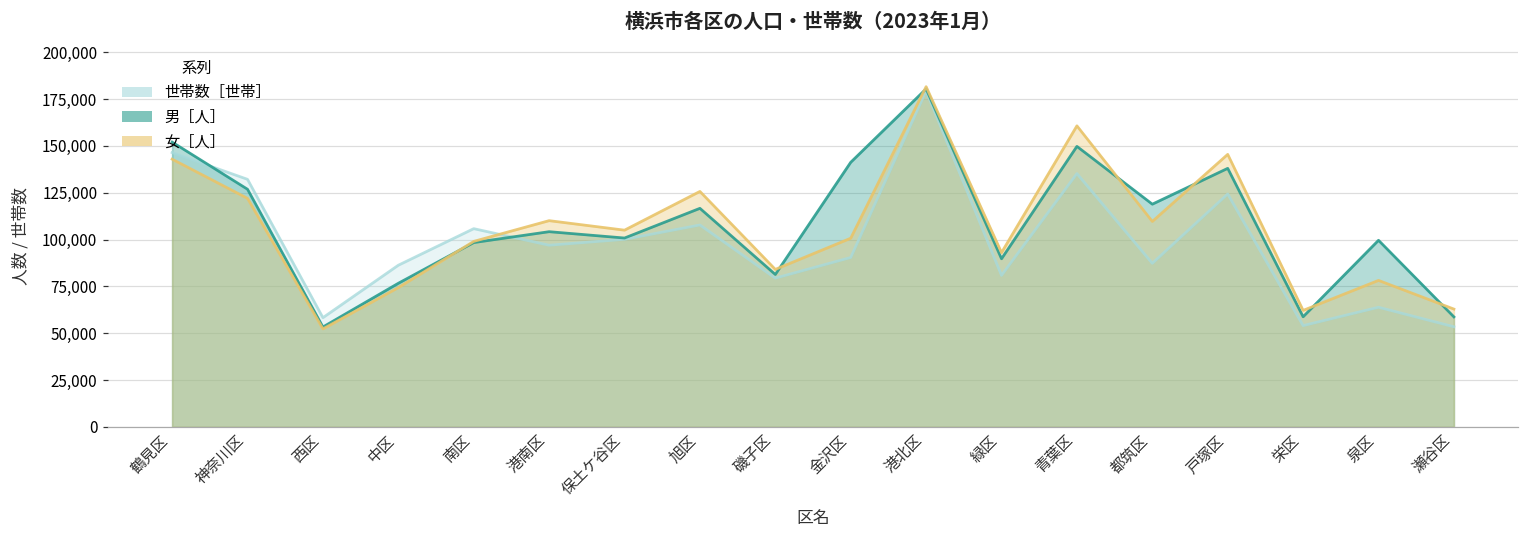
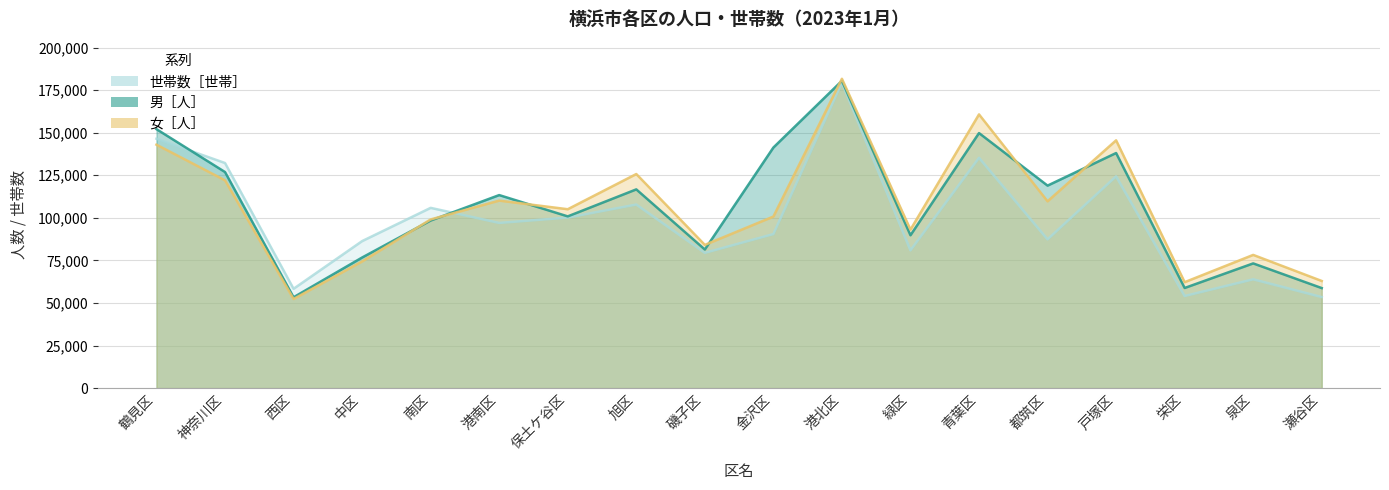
男［人］, 港南区: 104,000 -> 113,000
男［人］, 泉区: 100,000 -> 73,000
